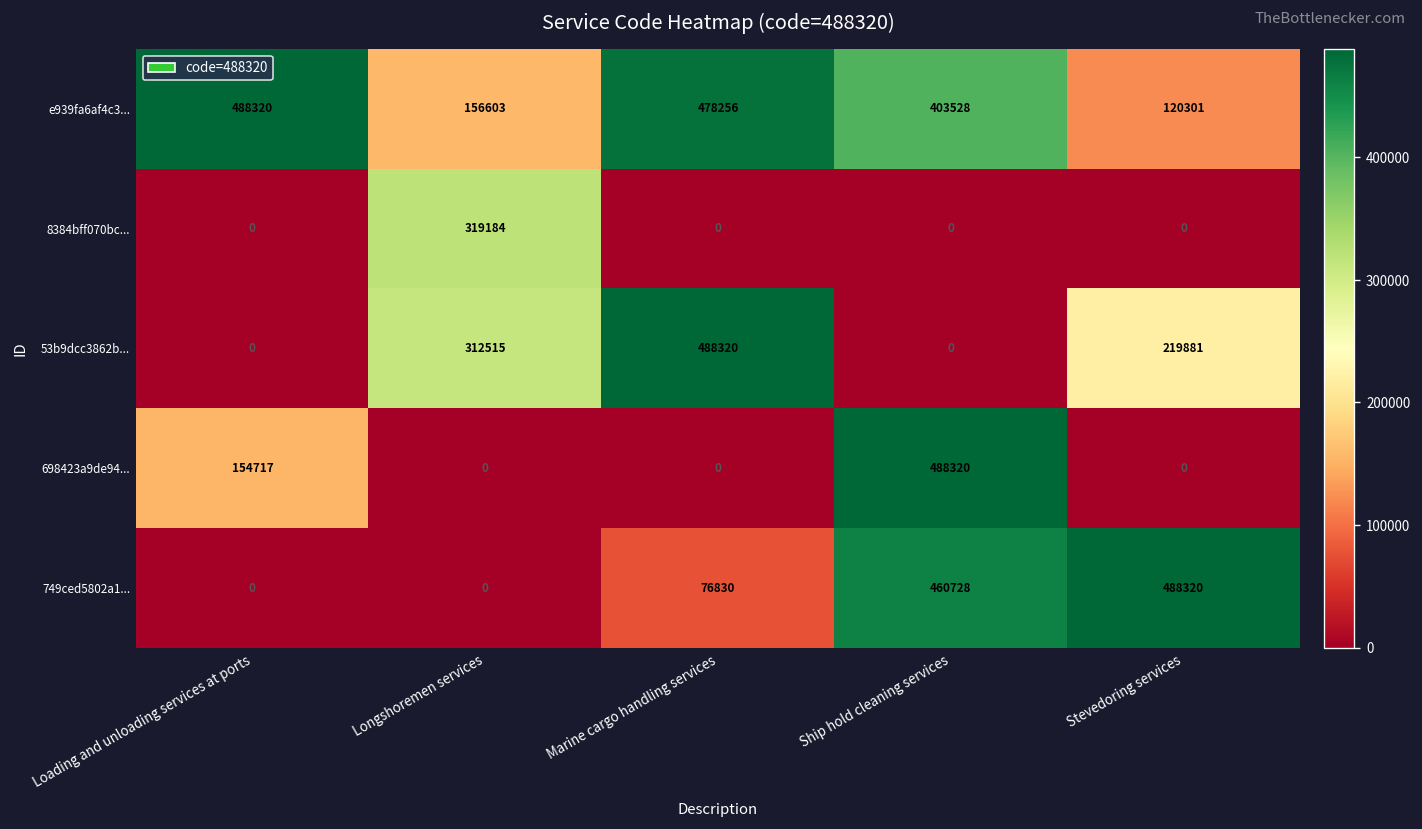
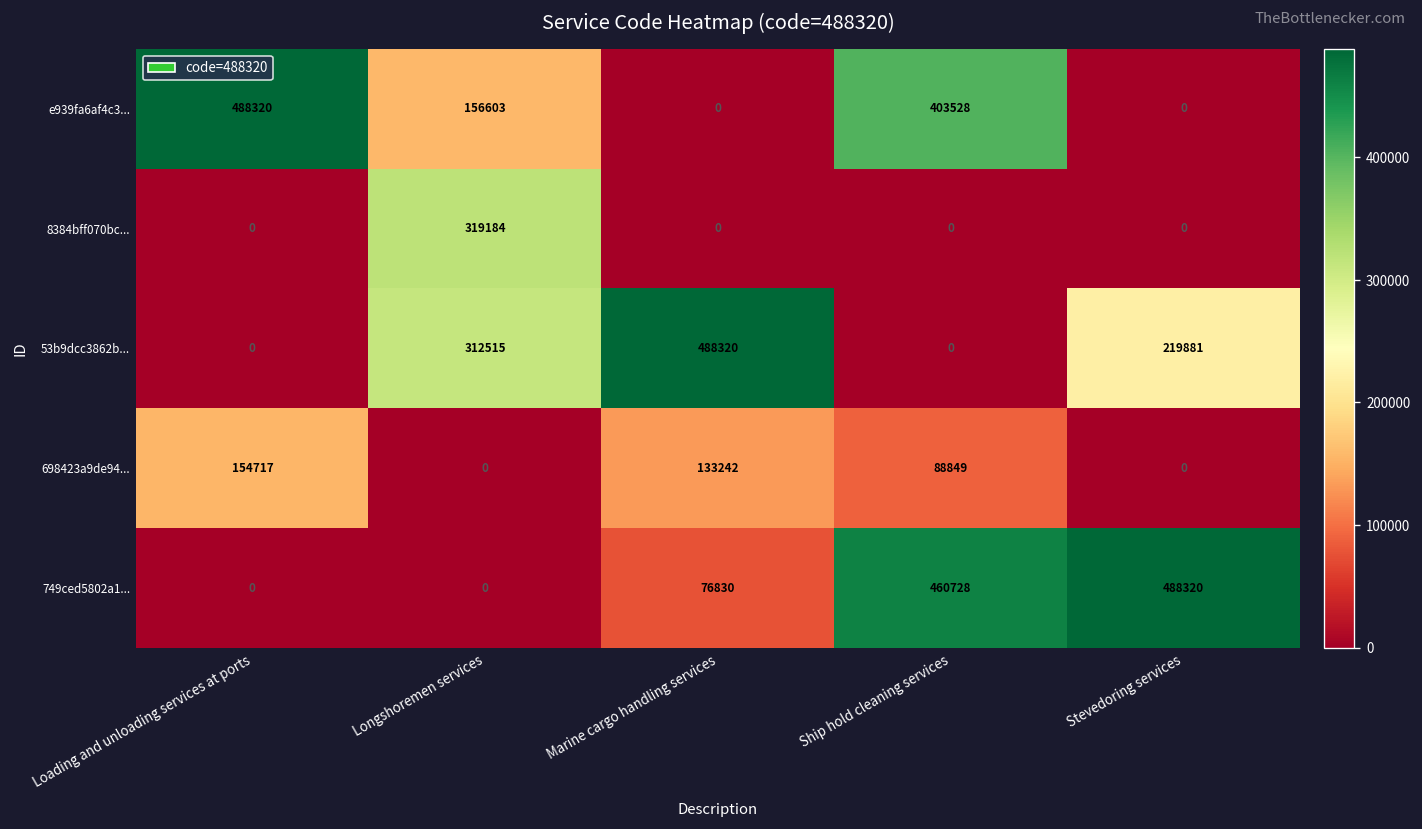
e939fa6af4c3..., Marine cargo handling services: 478256 -> 0
e939fa6af4c3..., Stevedoring services: 120301 -> 0
698423a9de94..., Marine cargo handling services: 0 -> 133242
698423a9de94..., Ship hold cleaning services: 488320 -> 88849
